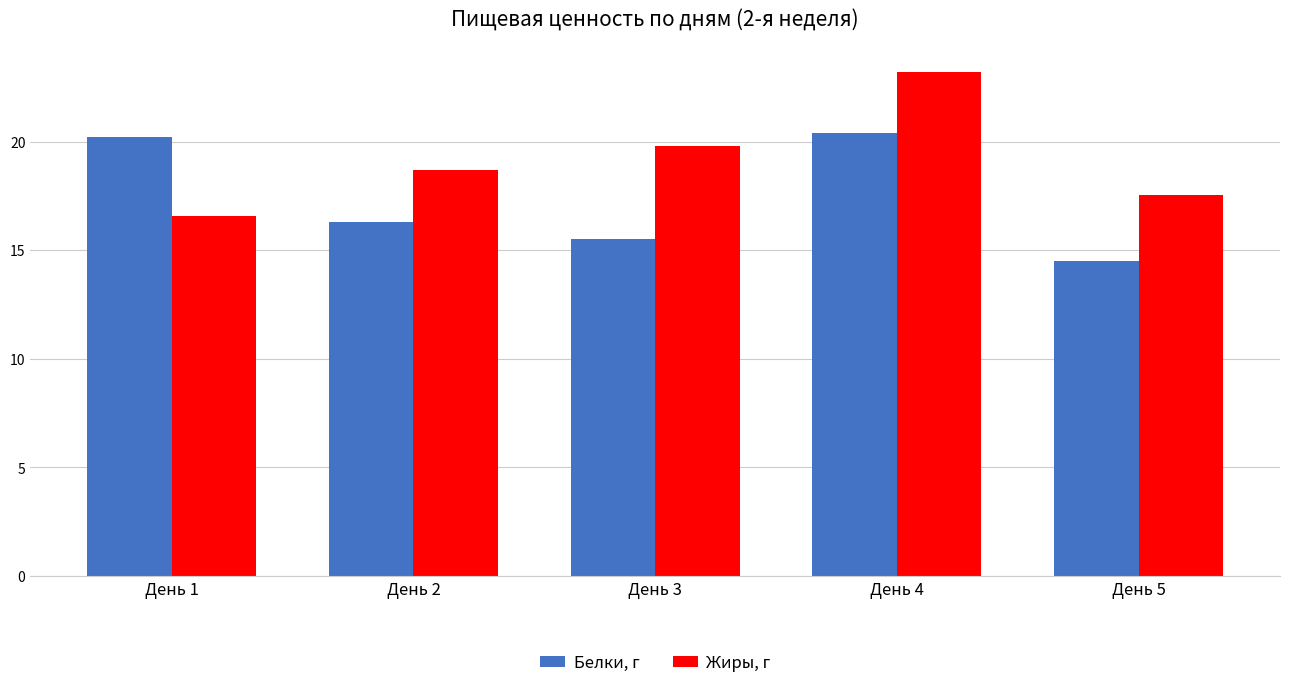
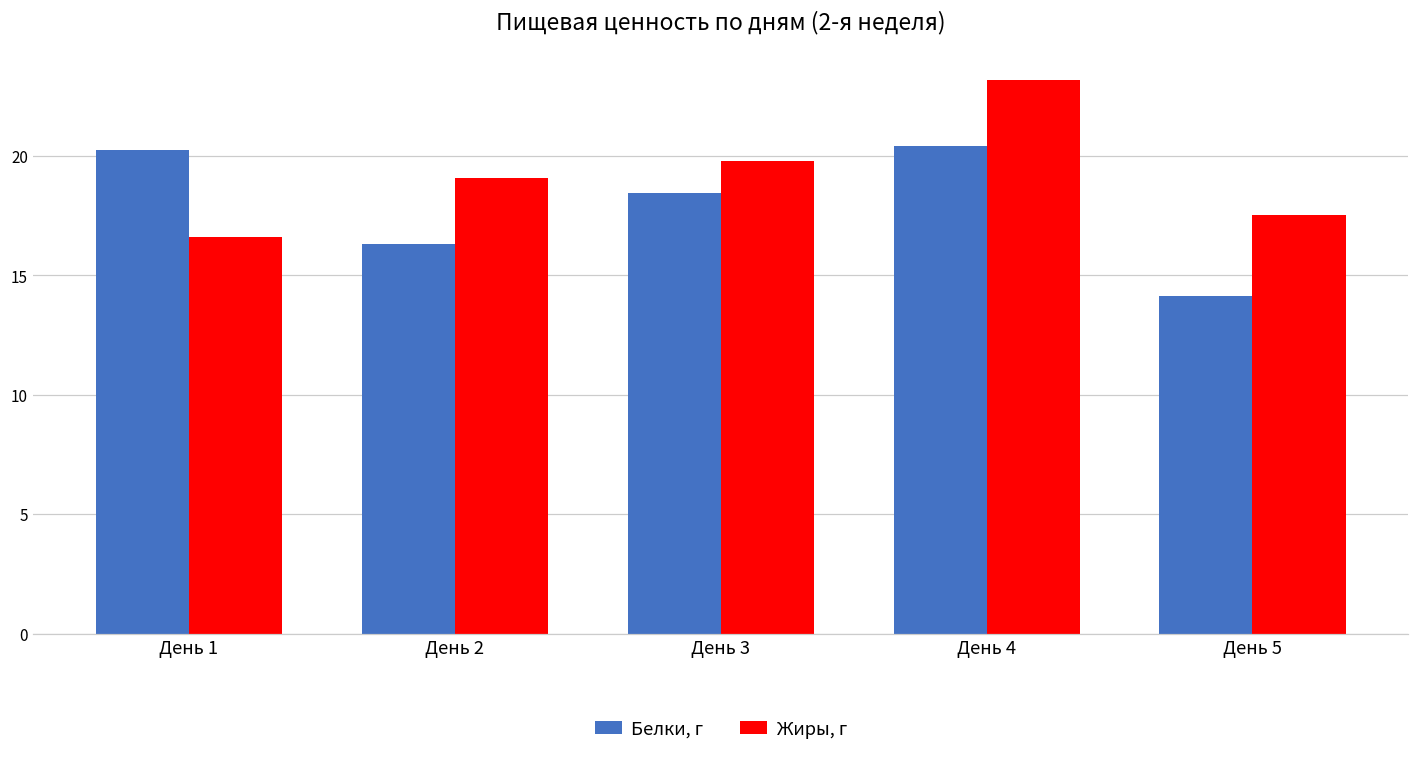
Жиры, г, День 2: 18.7 -> 19.1
Белки, г, День 3: 15.5 -> 18.5
Белки, г, День 5: 14.5 -> 14.1
